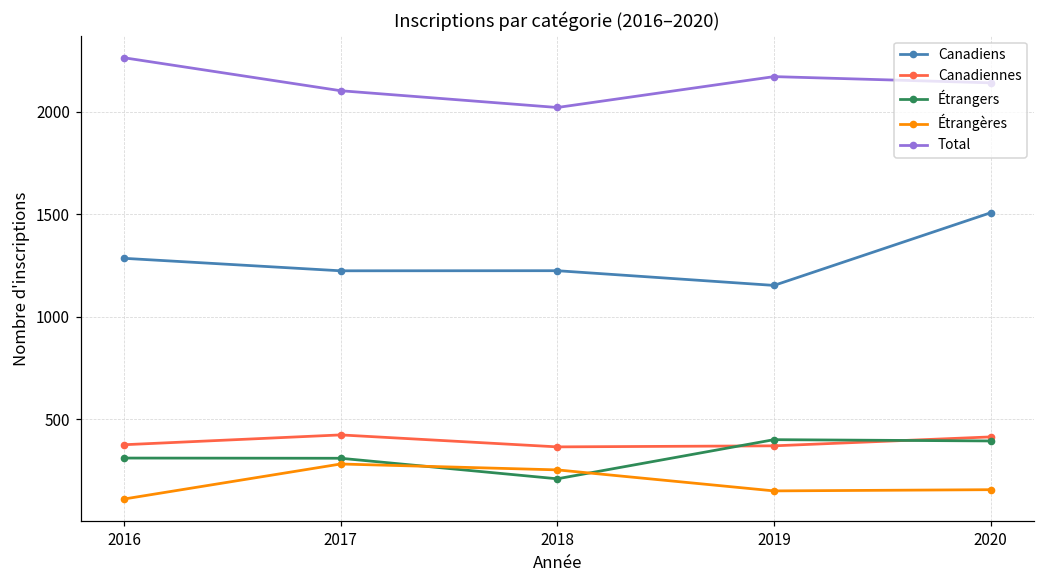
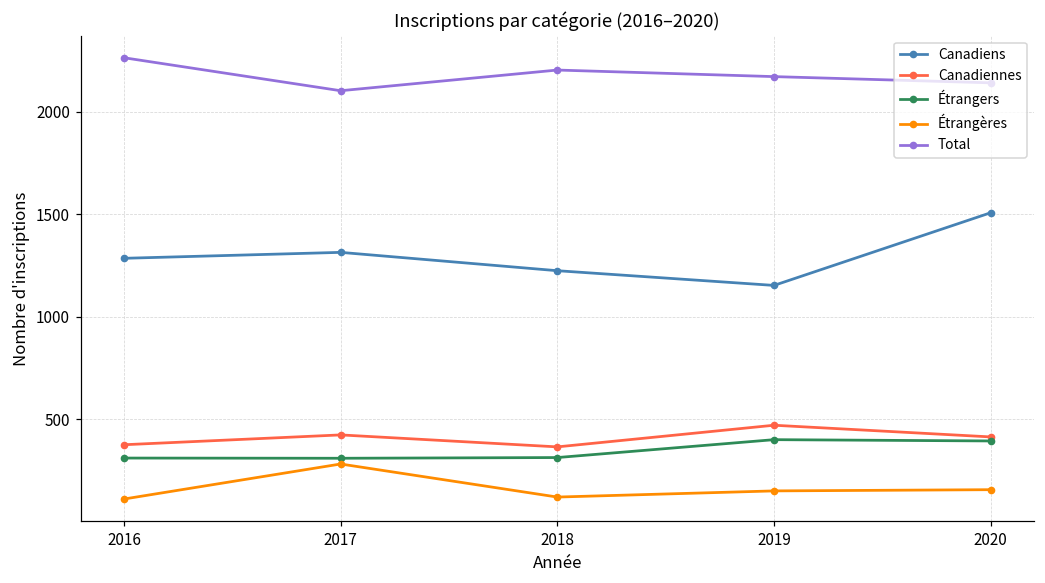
Canadiens, 2017: 1220 -> 1310
Étrangers, 2018: 210 -> 310
Étrangères, 2018: 250 -> 120
Total, 2018: 2020 -> 2200
Canadiennes, 2019: 370 -> 470
